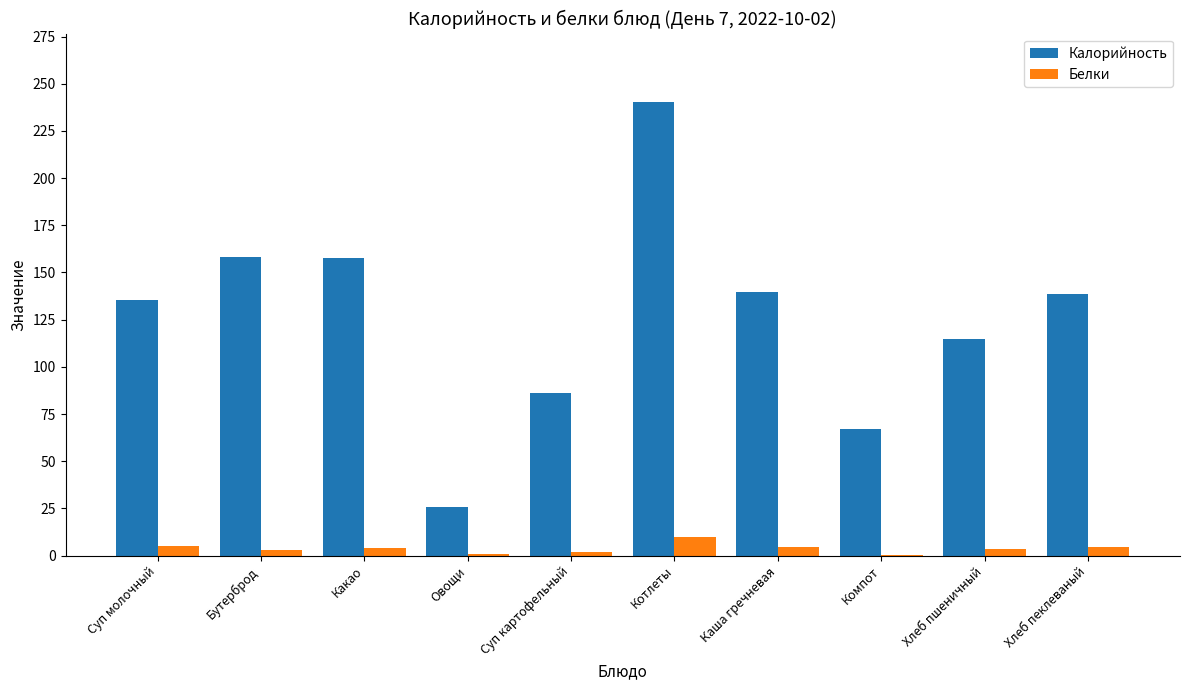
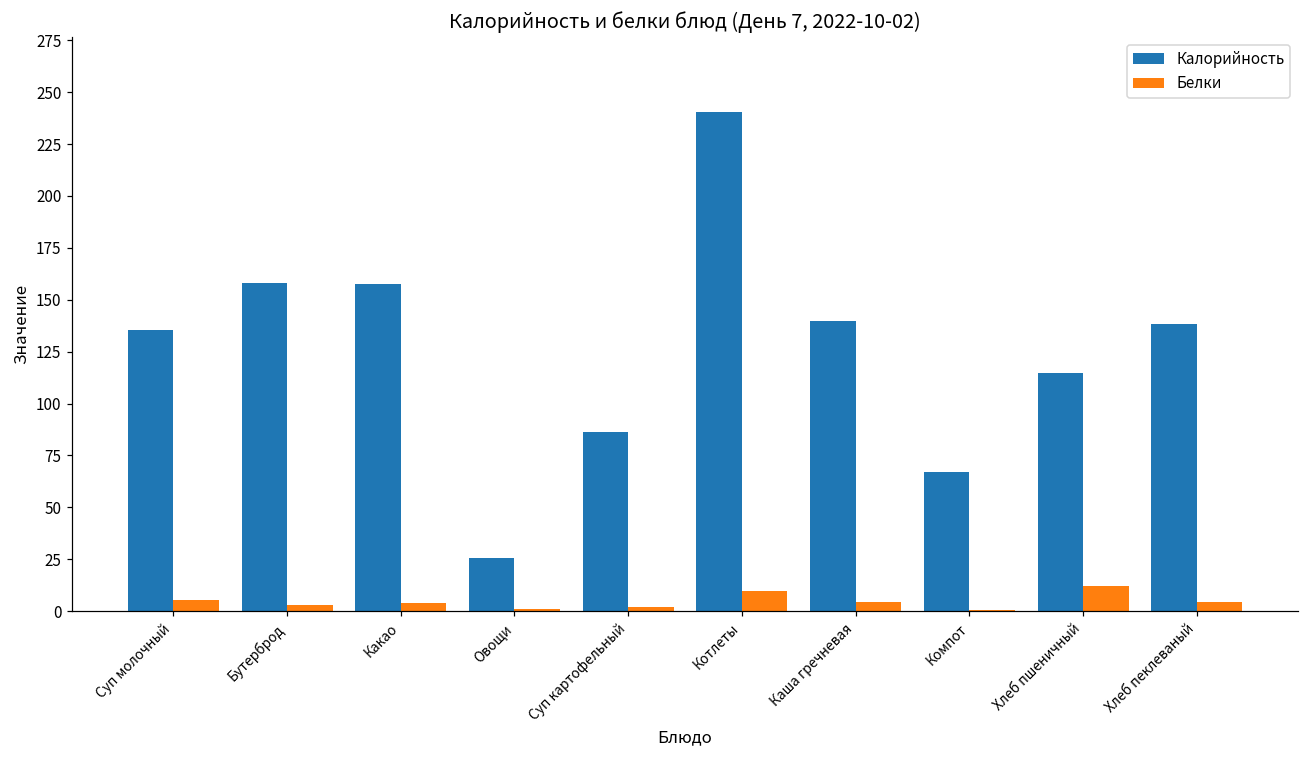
Белки, Хлеб пшеничный: 4 -> 12
